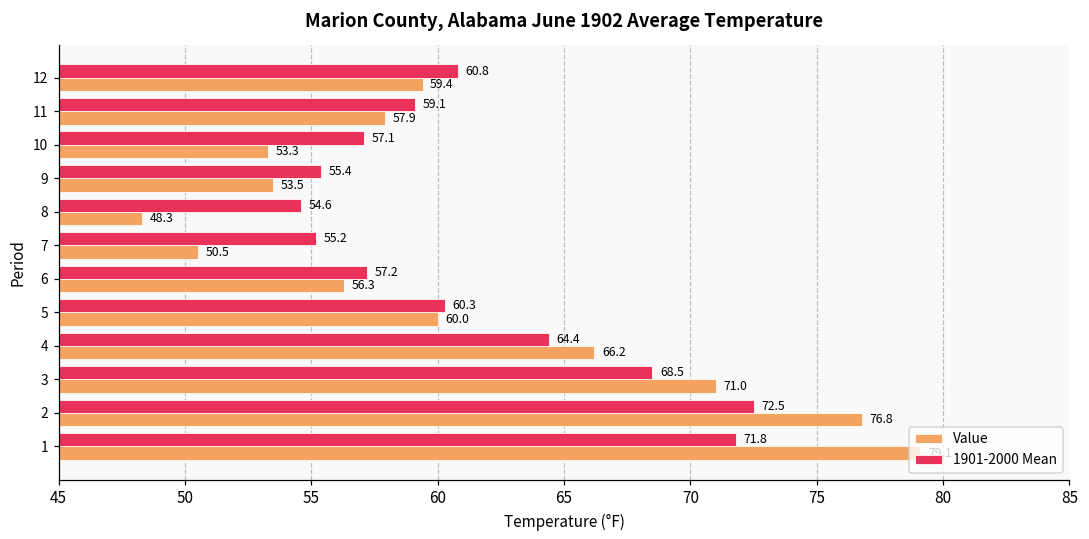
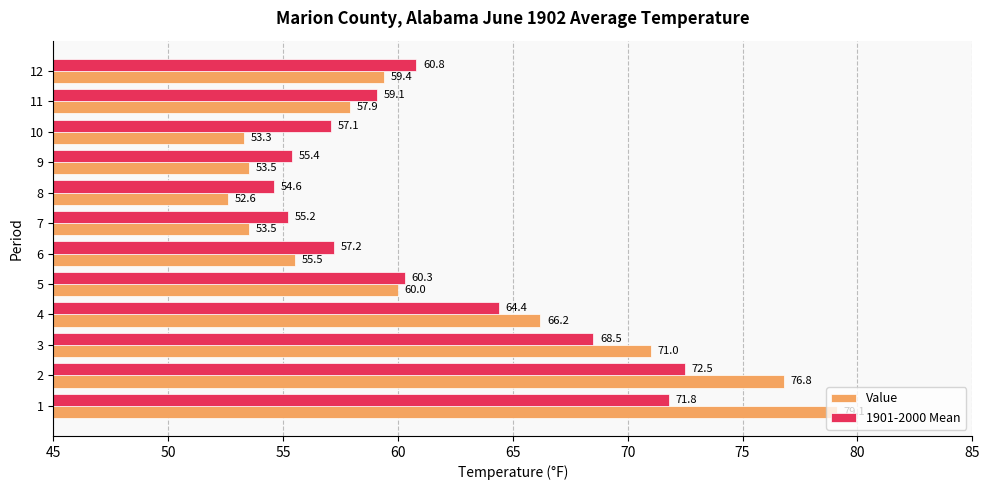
Value, 8: 48.3 -> 52.6
Value, 7: 50.5 -> 53.5
Value, 6: 56.3 -> 55.5
